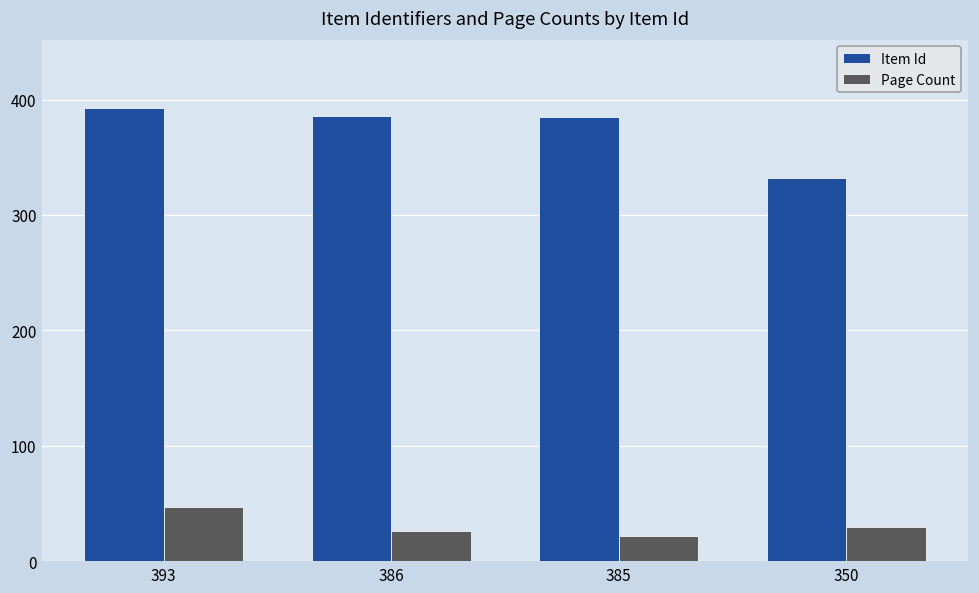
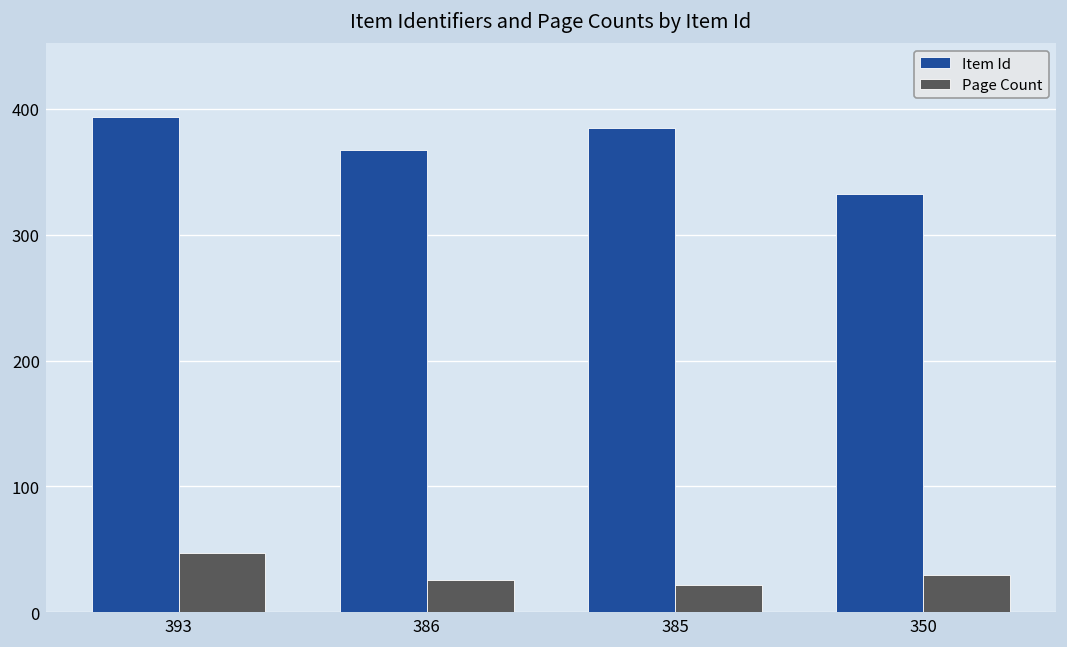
Item Id, 386: 386 -> 367
